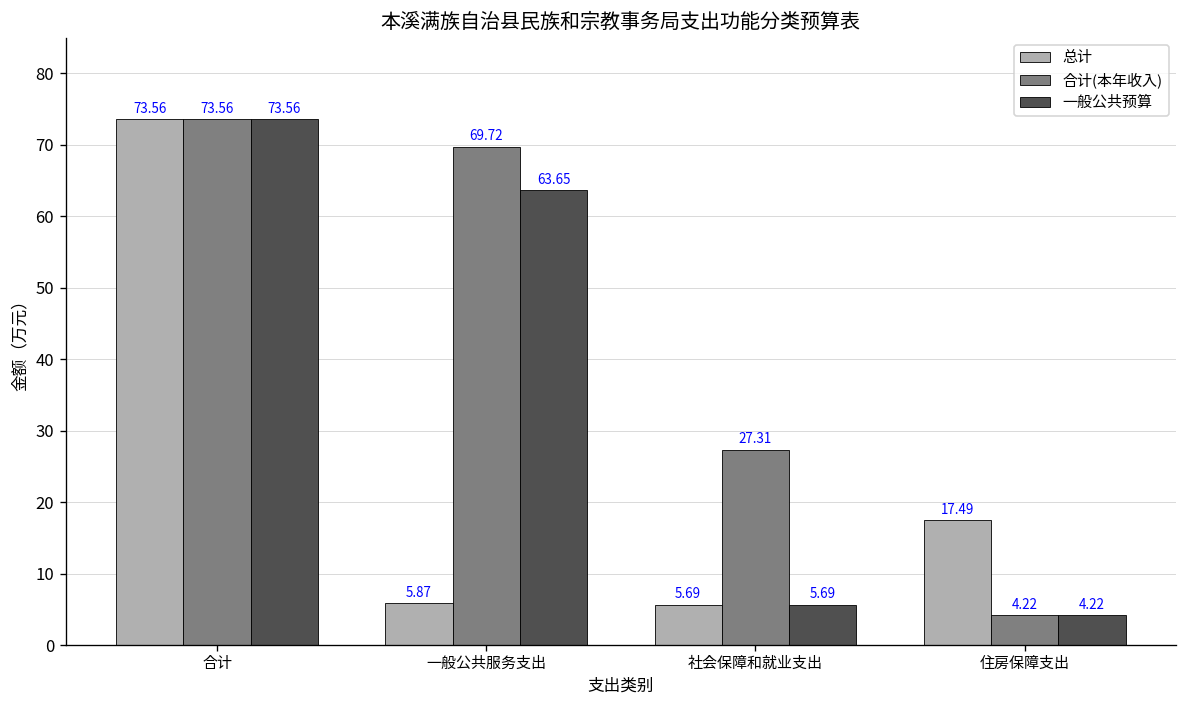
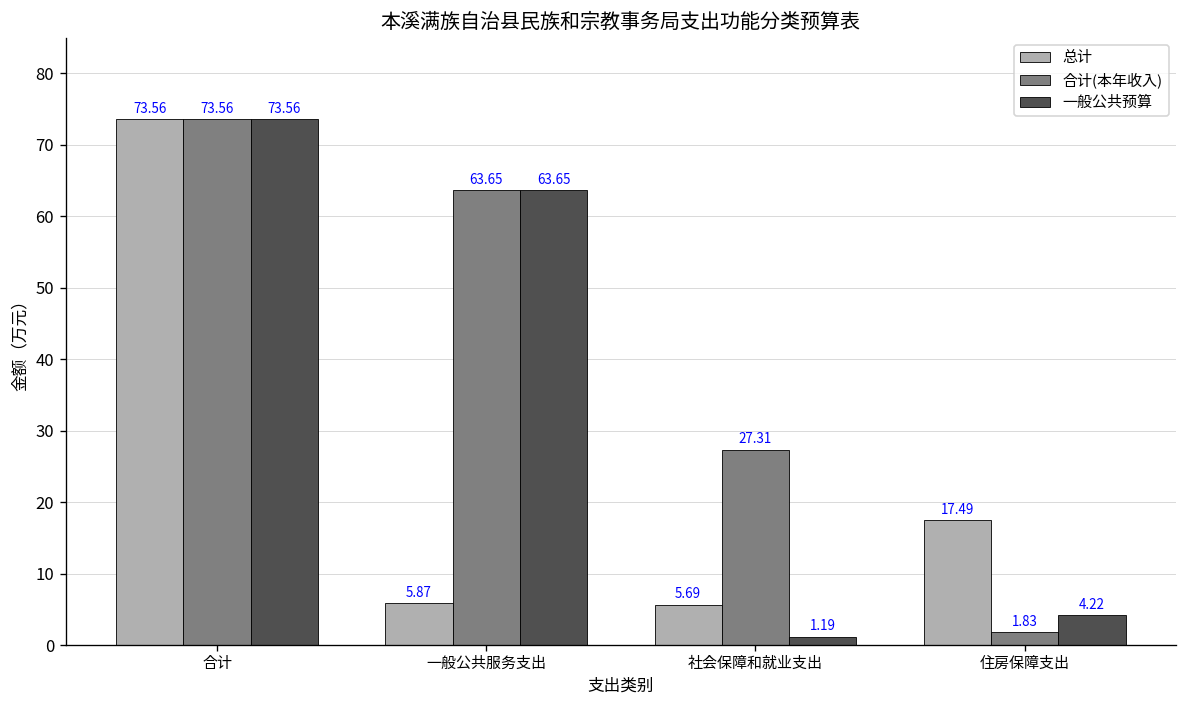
合计(本年收入), 一般公共服务支出: 69.72 -> 63.65
一般公共预算, 社会保障和就业支出: 5.69 -> 1.19
合计(本年收入), 住房保障支出: 4.22 -> 1.83
